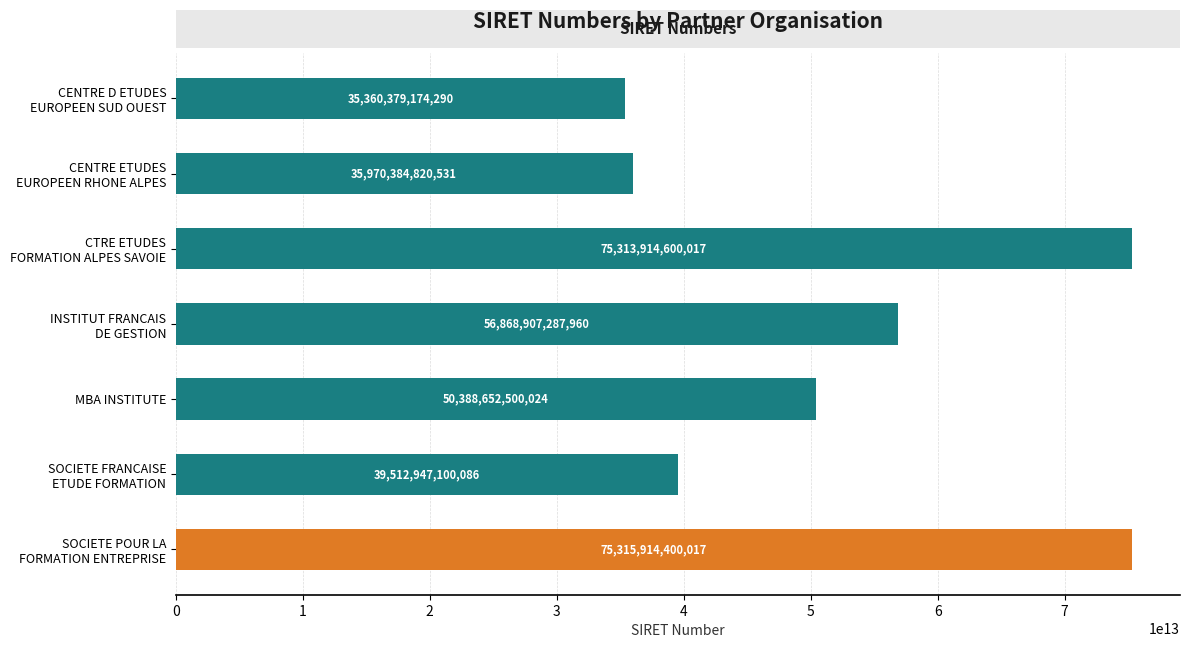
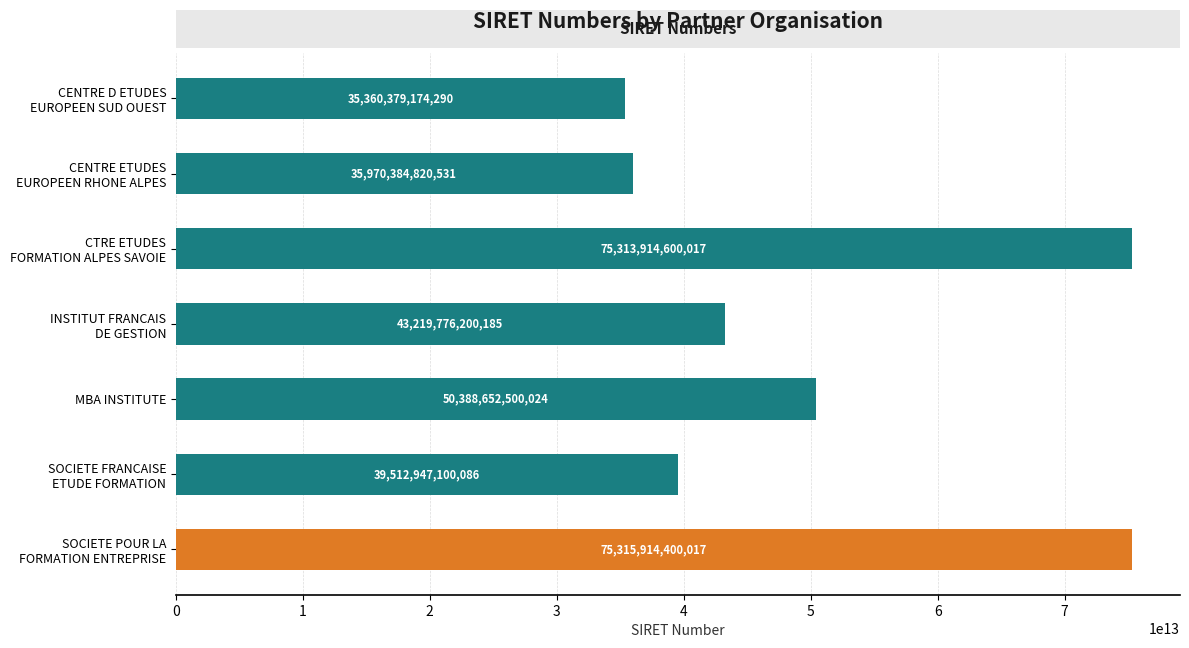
INSTITUT FRANCAIS DE GESTION: 56,868,907,287,960 -> 43,219,776,200,185
